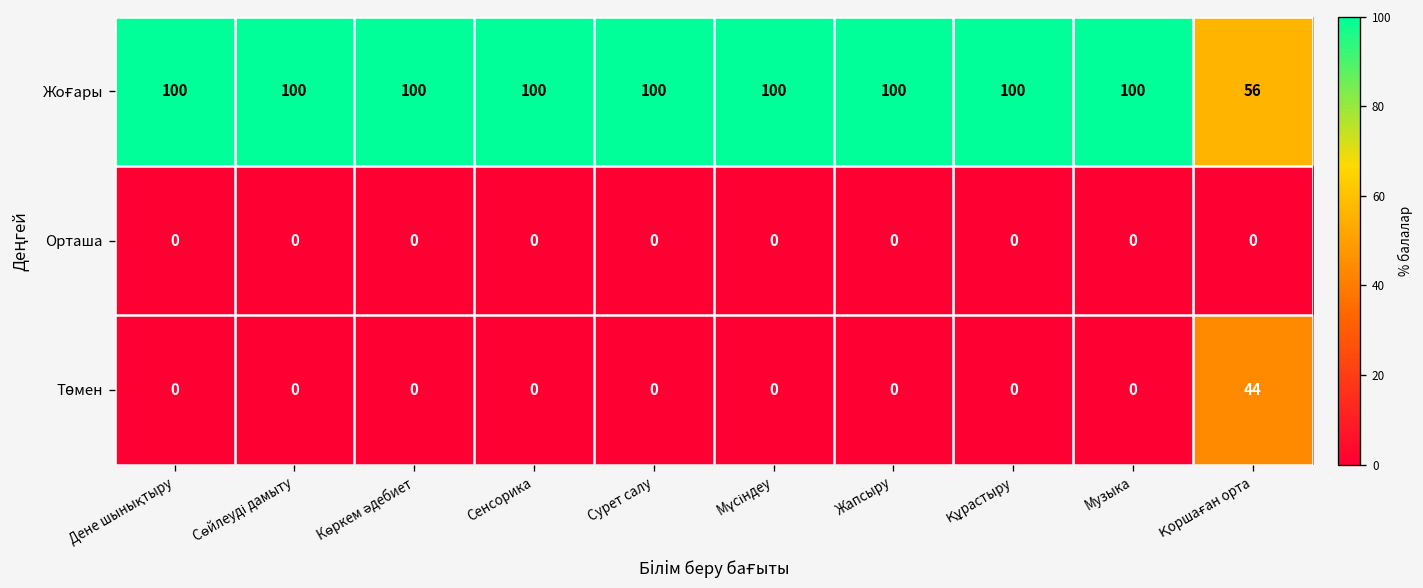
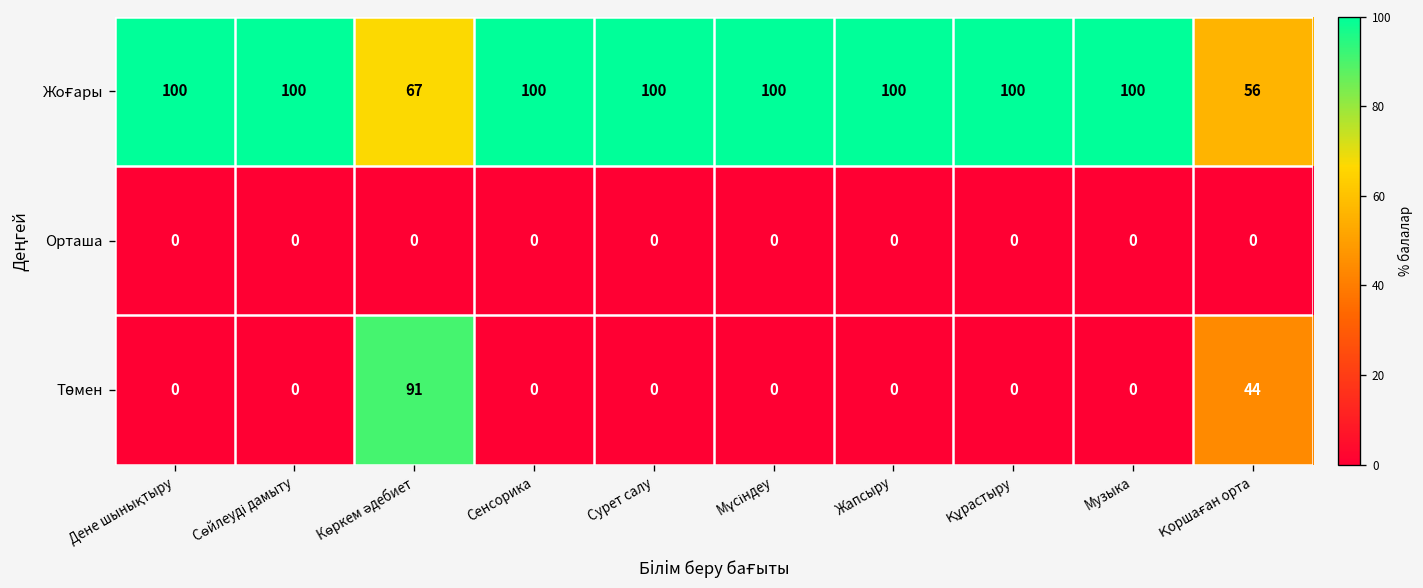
Жоғары, Көркем әдебиет: 100 -> 67
Төмен, Көркем әдебиет: 0 -> 91
